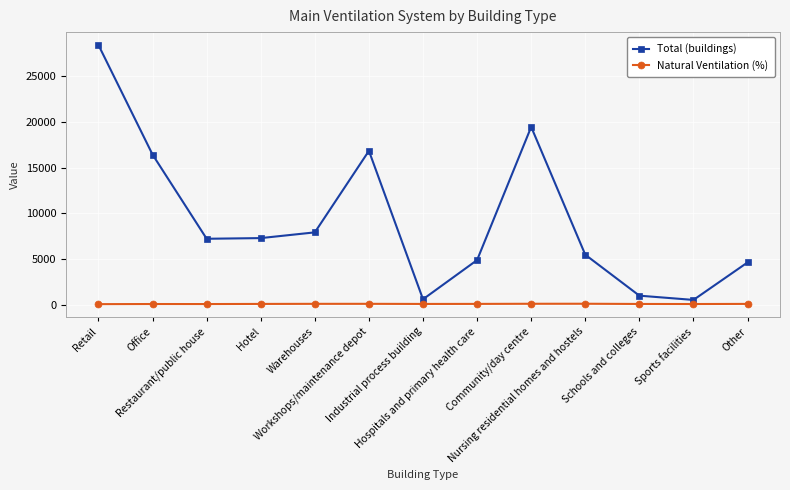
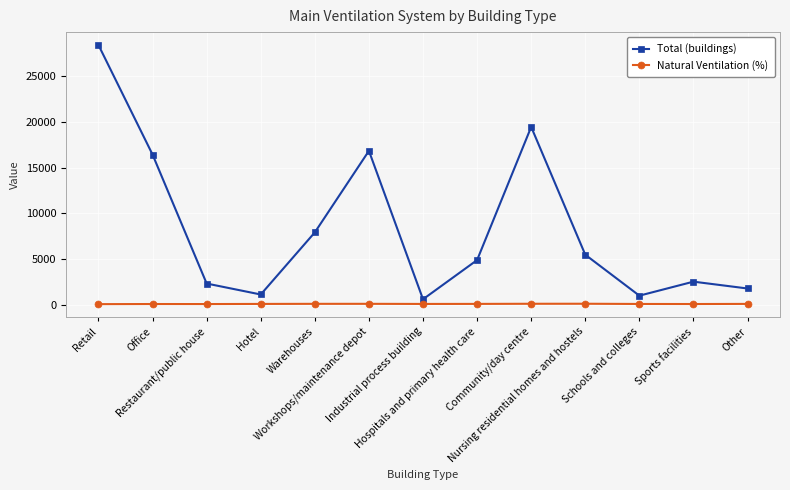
Total (buildings), Restaurant/public house: 7000 -> 2000
Total (buildings), Hotel: 7000 -> 1000
Total (buildings), Sports facilities: 1000 -> 3000
Total (buildings), Other: 5000 -> 2000
